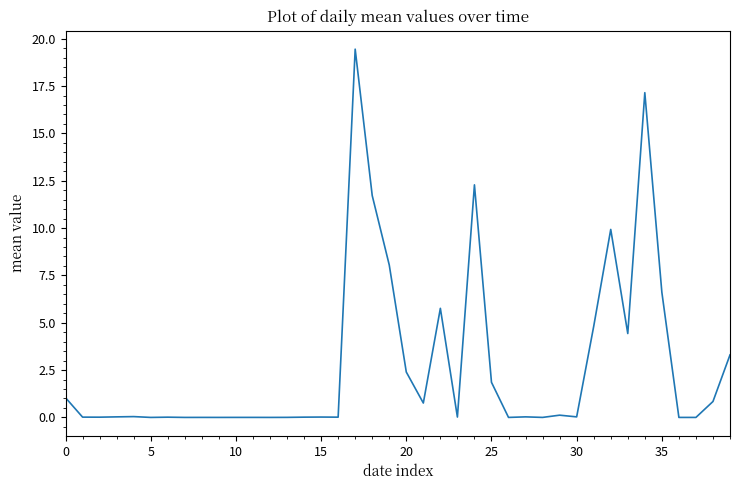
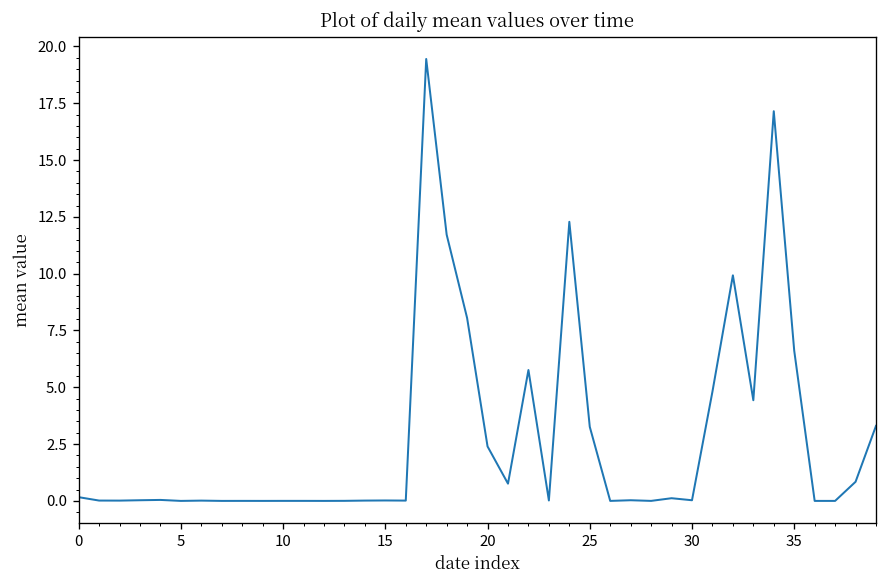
0: 1.0 -> 0.2
25: 1.9 -> 3.3
